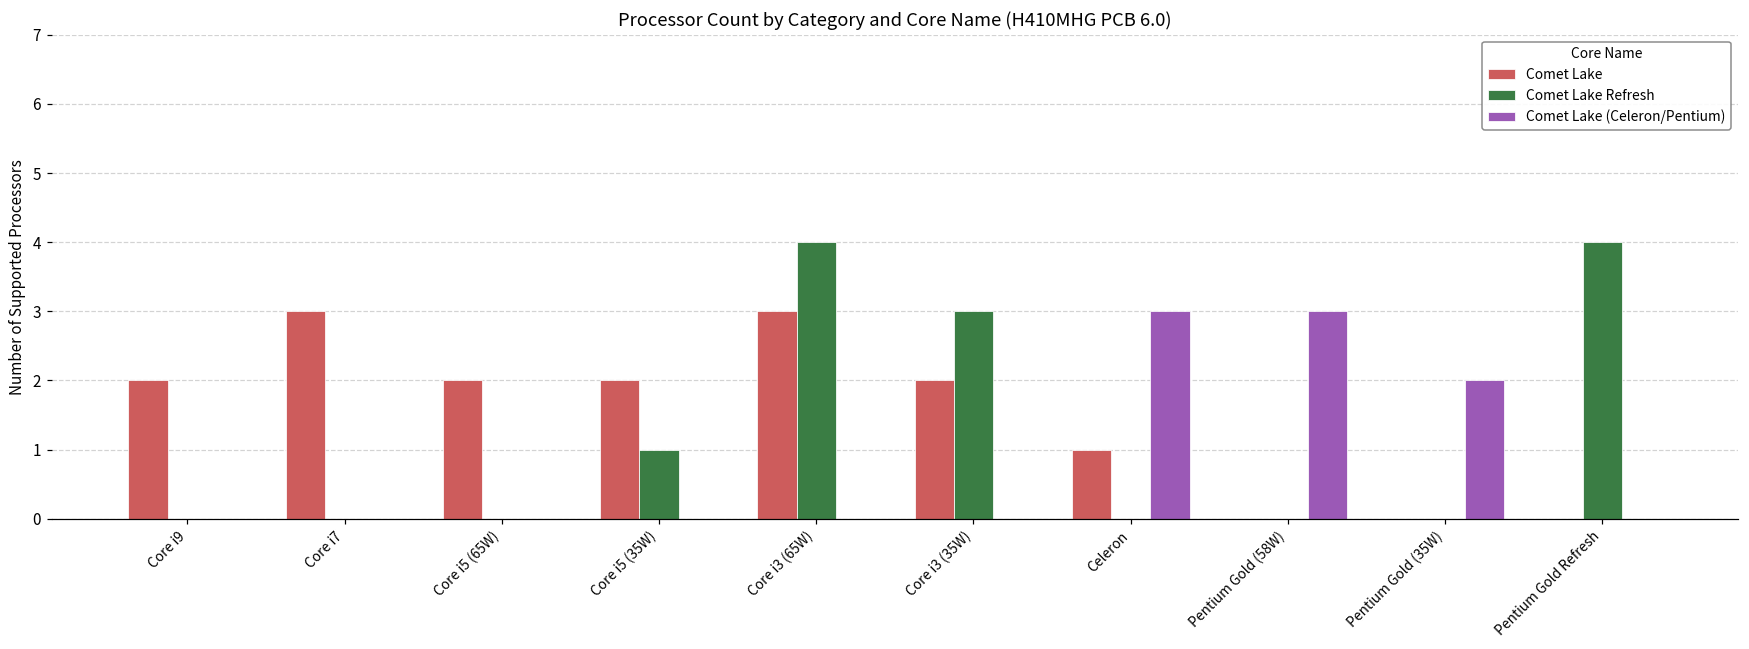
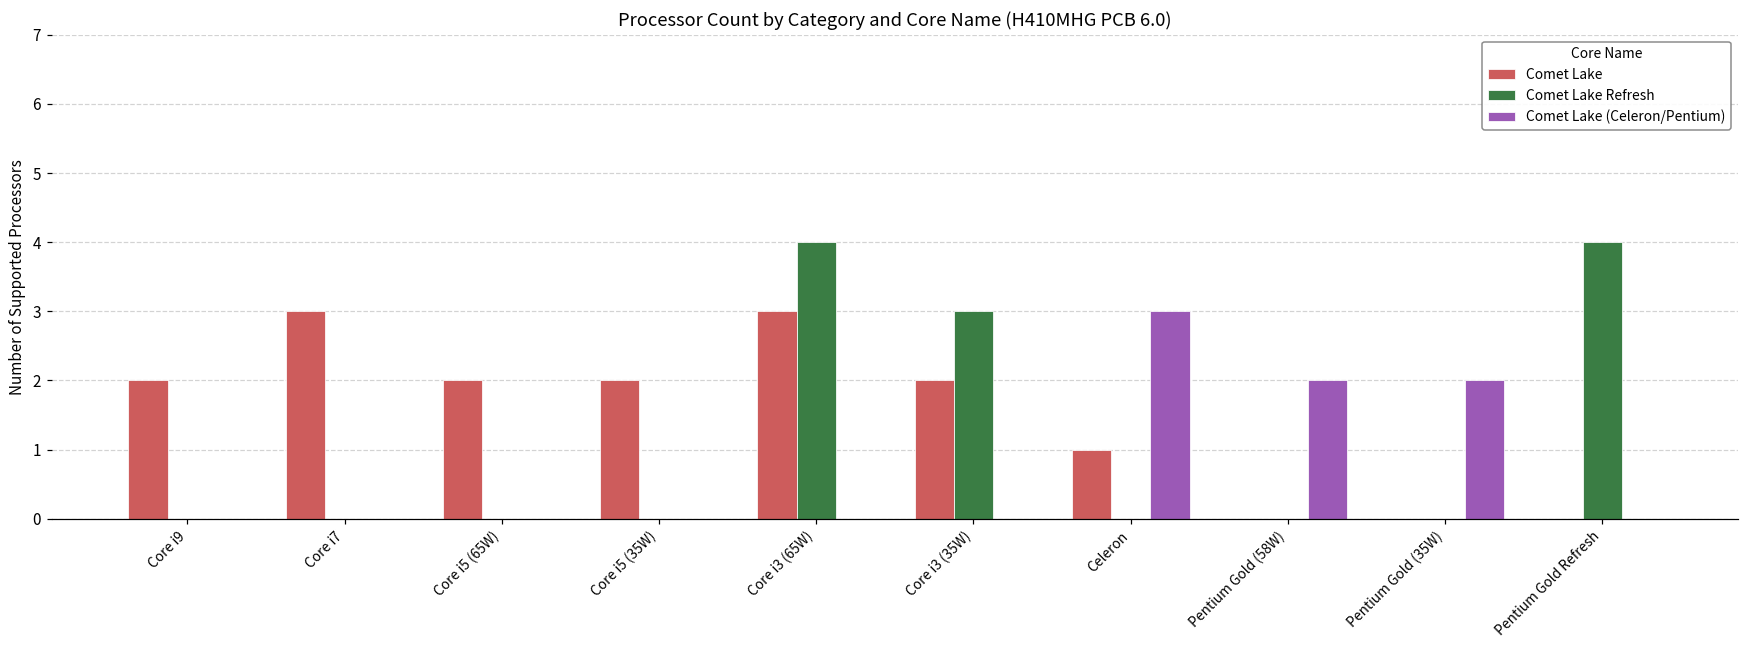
Comet Lake Refresh, Core i5 (35W): 1 -> 0
Comet Lake (Celeron/Pentium), Pentium Gold (58W): 3 -> 2
